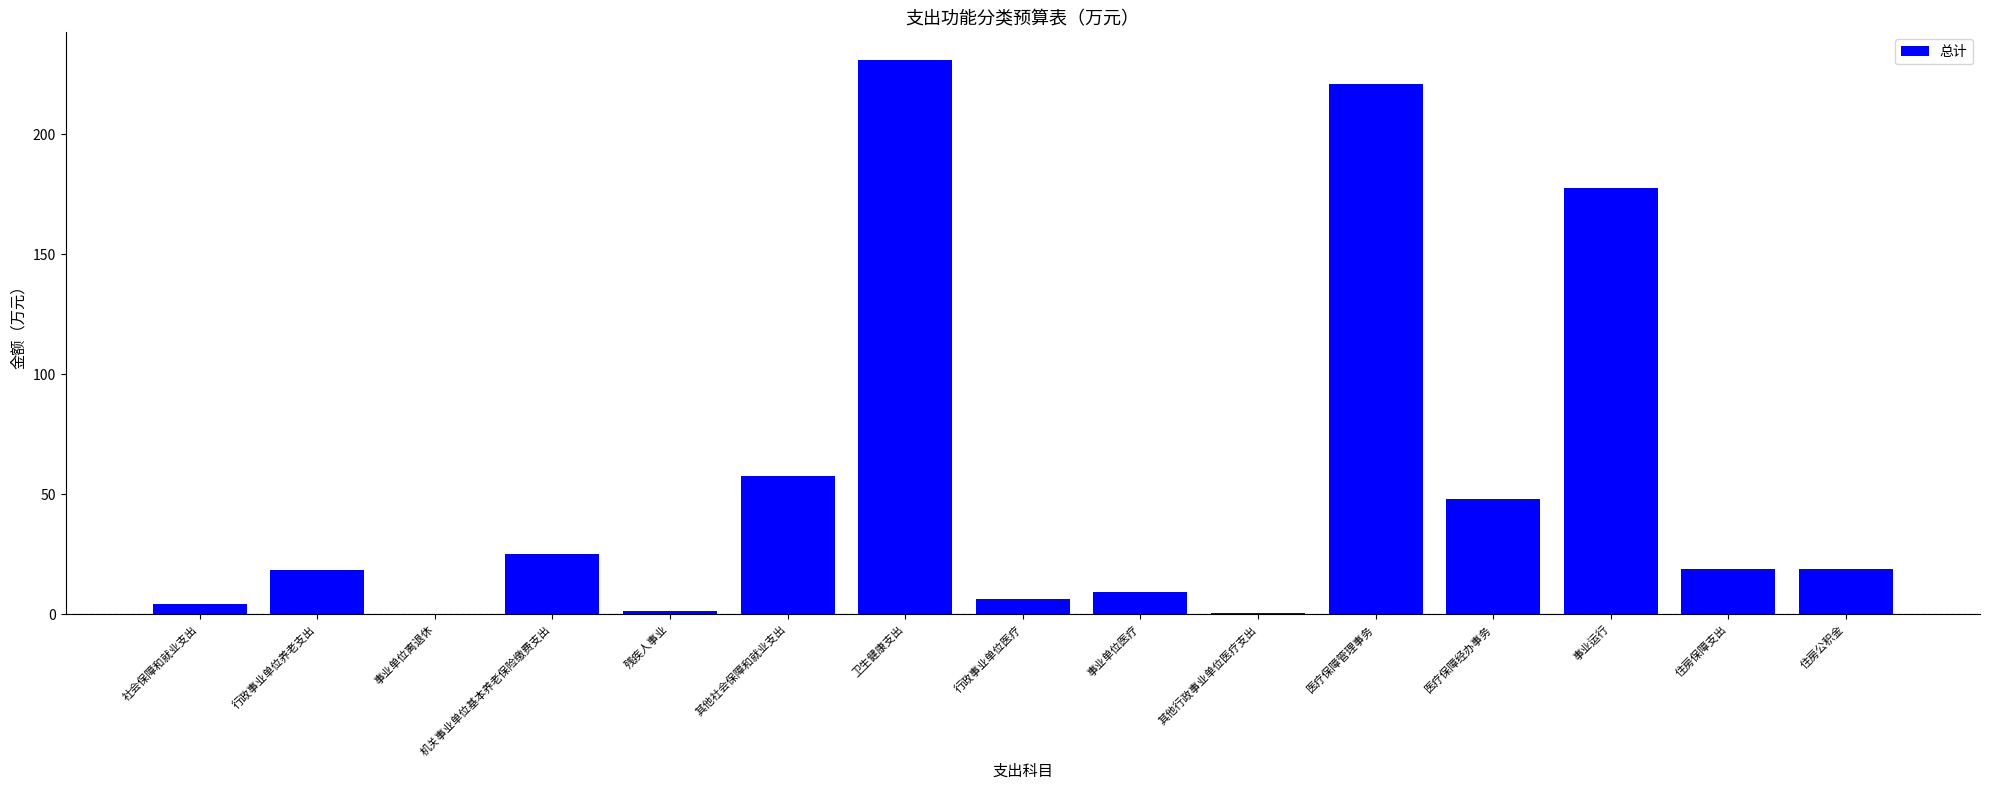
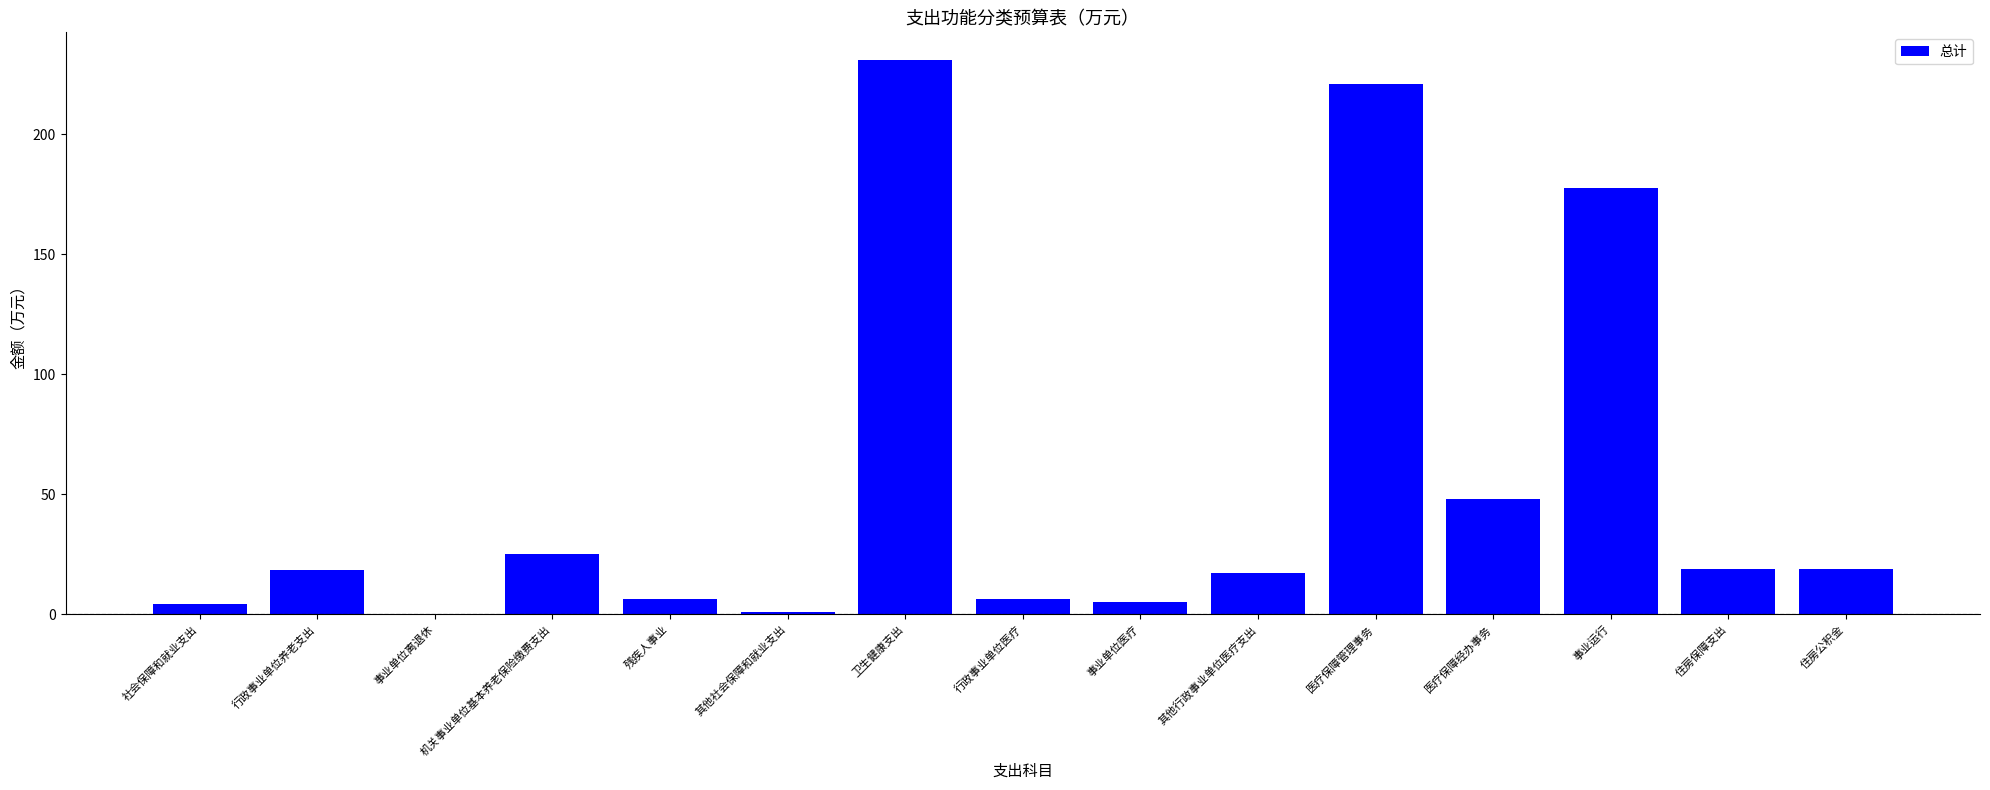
残疾人事业: 1 -> 6
其他社会保障和就业支出: 58 -> 1
事业单位医疗: 9 -> 5
其他行政事业单位医疗支出: 1 -> 17
